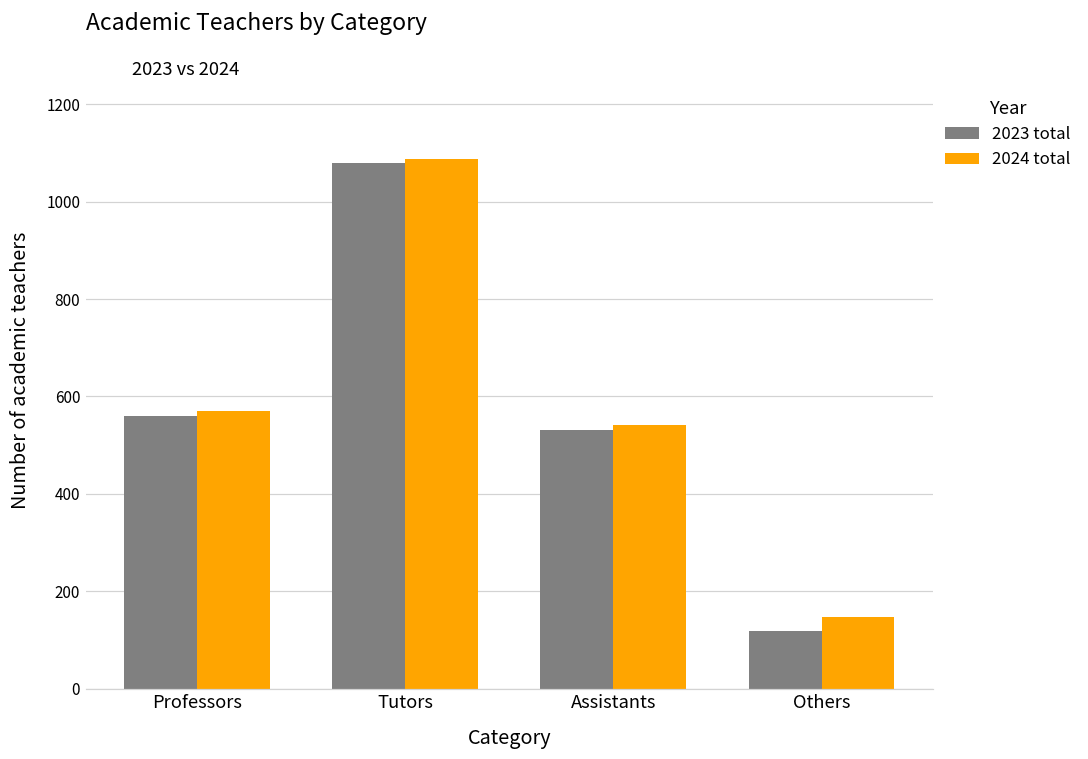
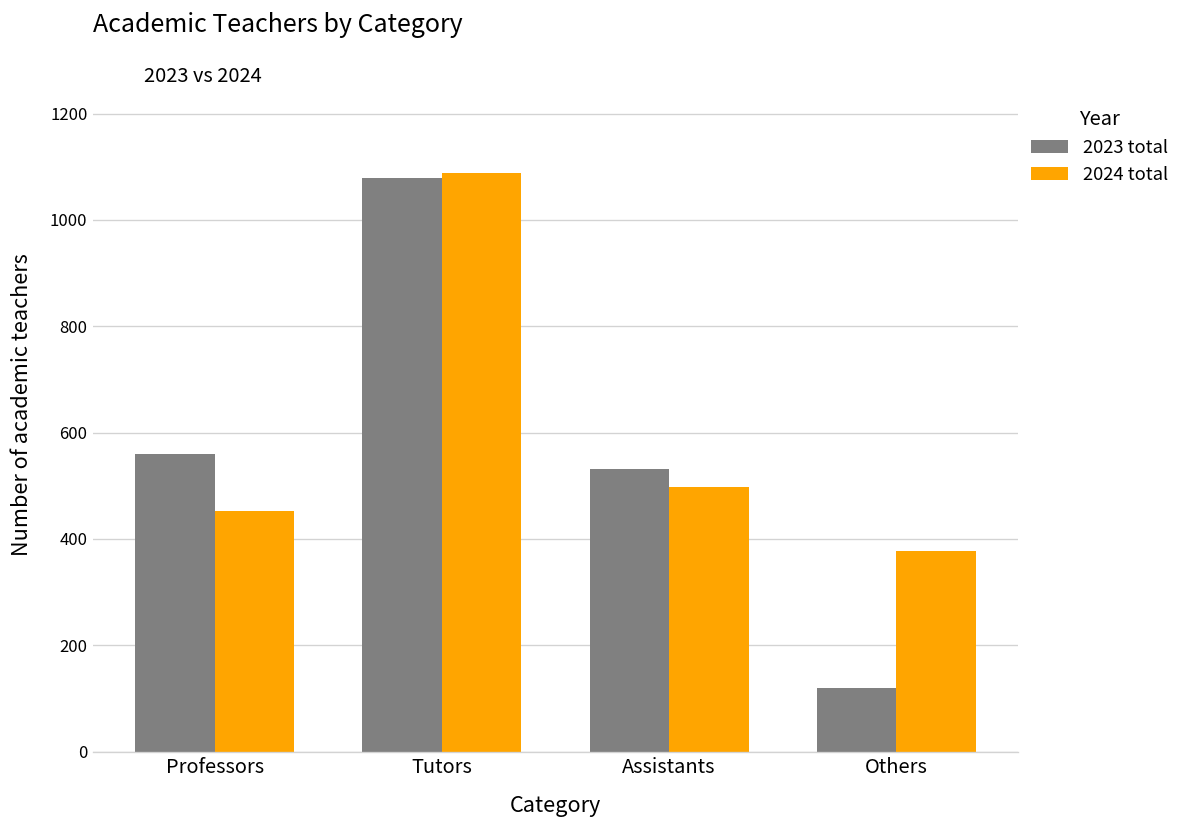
2024 total, Professors: 570 -> 450
2024 total, Assistants: 540 -> 500
2024 total, Others: 150 -> 380
